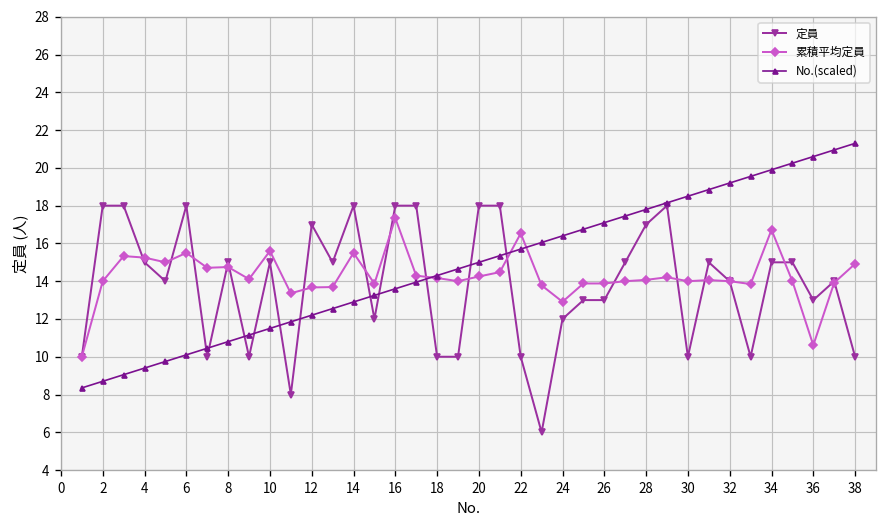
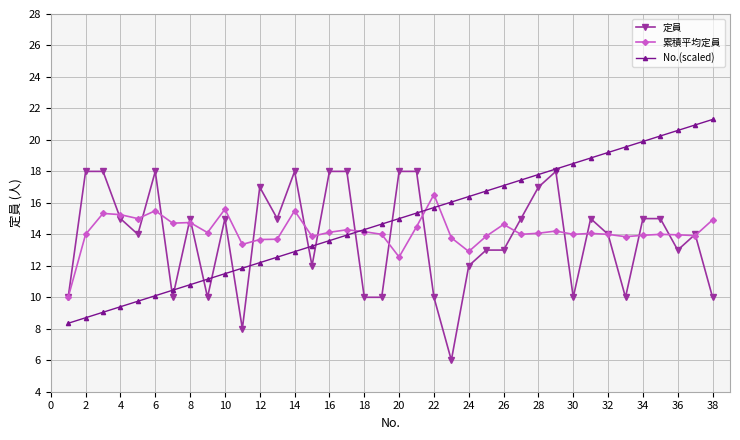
累積平均定員, 16: 17.3 -> 14.1
累積平均定員, 20: 14.3 -> 12.6
累積平均定員, 26: 13.9 -> 14.6
累積平均定員, 34: 16.7 -> 13.9
累積平均定員, 36: 10.6 -> 14.0
